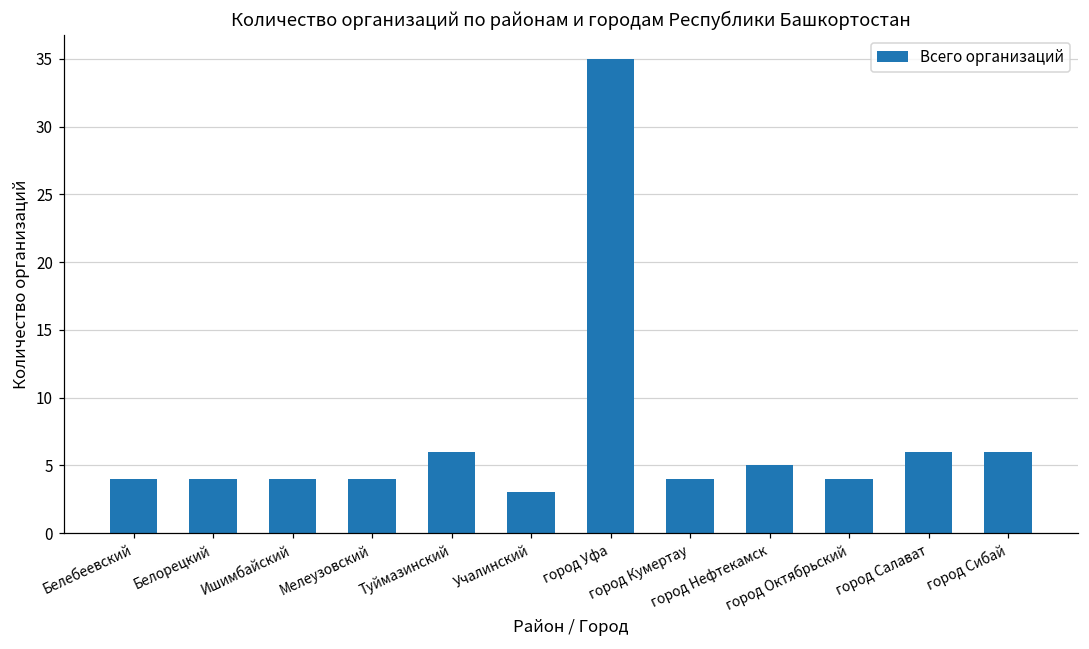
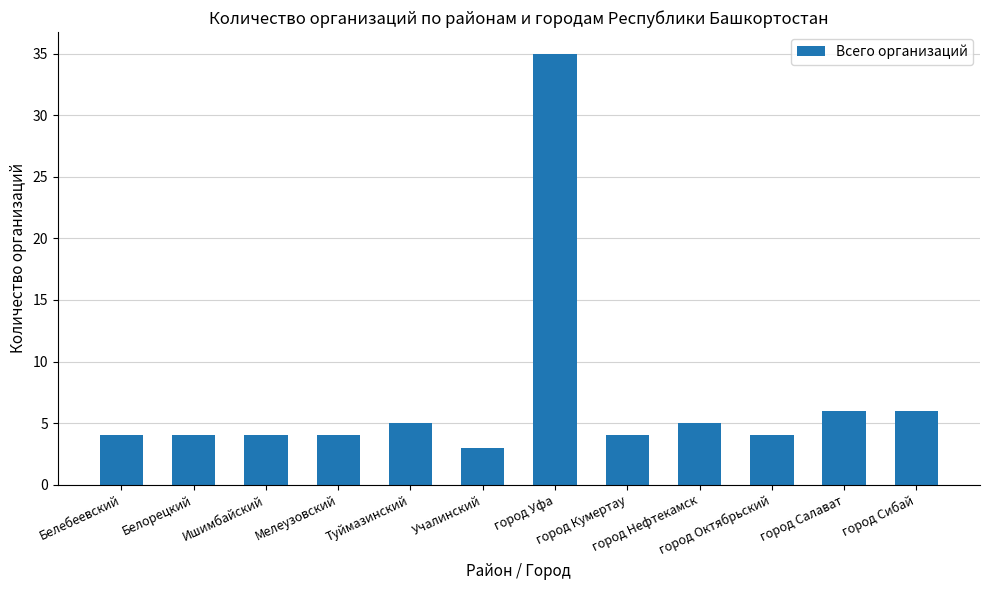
Туймазинский: 6 -> 5
